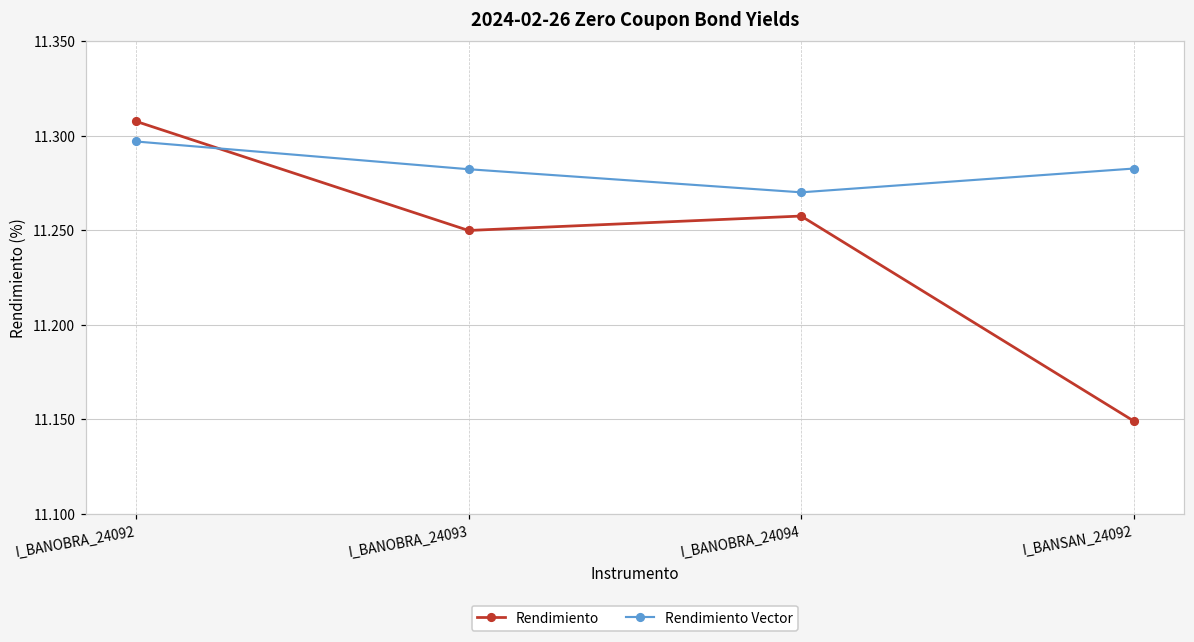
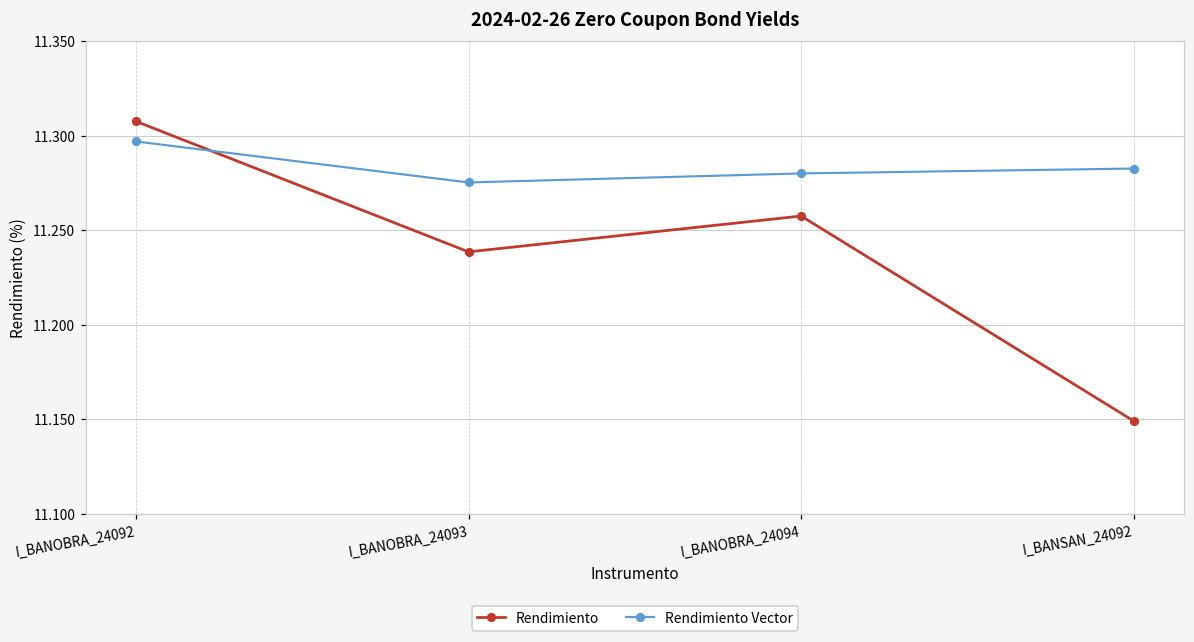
Rendimiento, I_BANOBRA_24093: 11.250 -> 11.239
Rendimiento Vector, I_BANOBRA_24093: 11.282 -> 11.275
Rendimiento Vector, I_BANOBRA_24094: 11.27 -> 11.28
